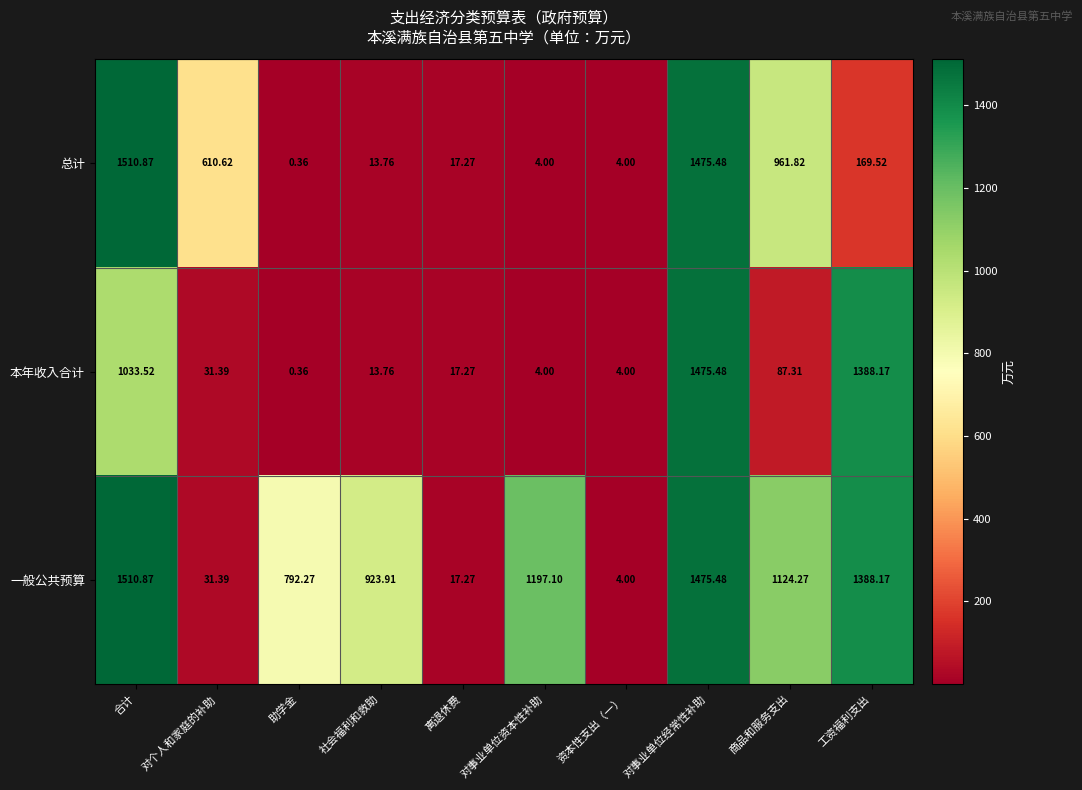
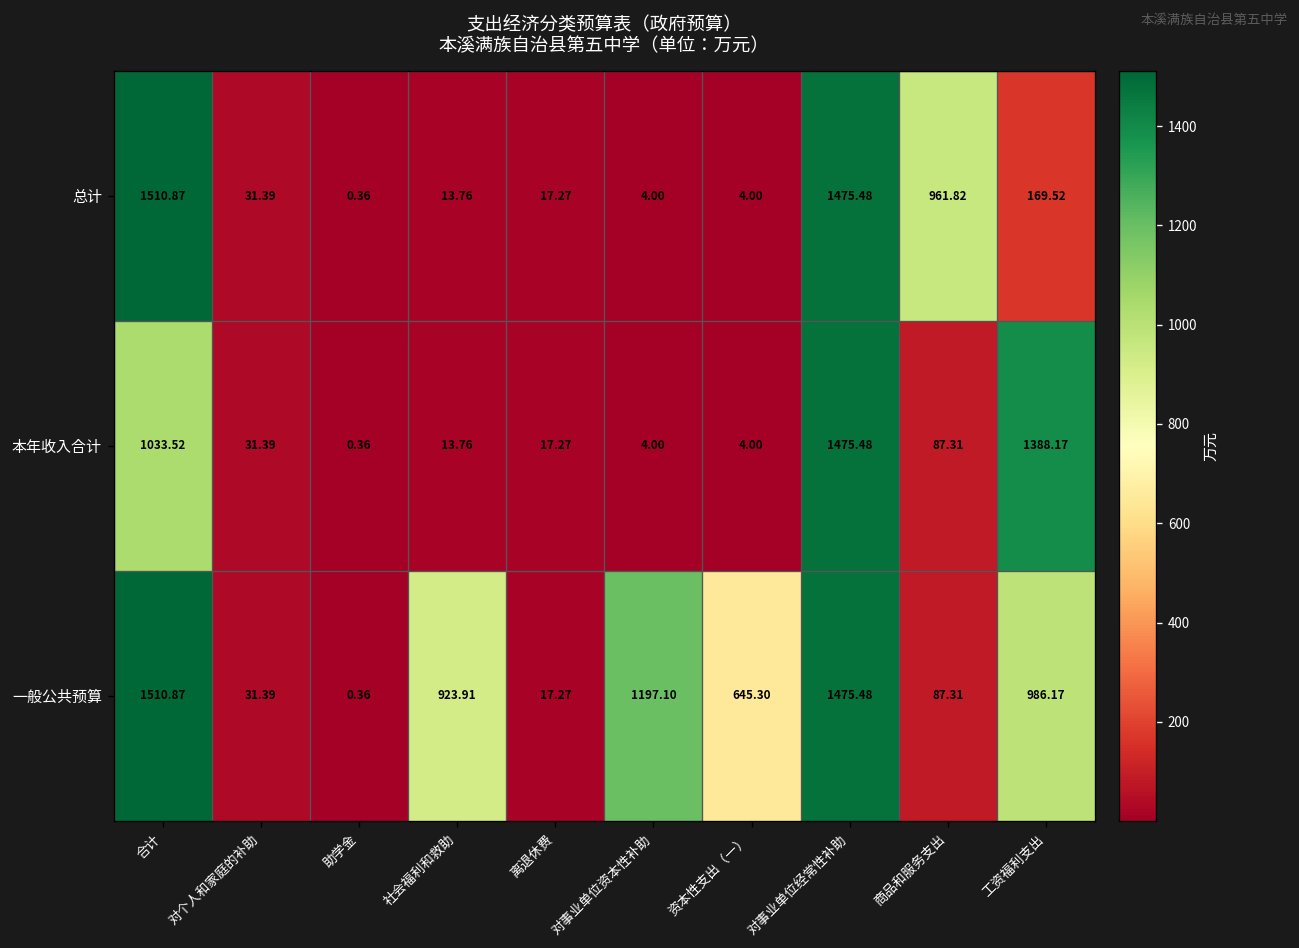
总计, 对个人和家庭的补助: 610.62 -> 31.39
一般公共预算, 助学金: 792.27 -> 0.36
一般公共预算, 资本性支出（一）: 4.00 -> 645.30
一般公共预算, 商品和服务支出: 1124.27 -> 87.31
一般公共预算, 工资福利支出: 1388.17 -> 986.17
